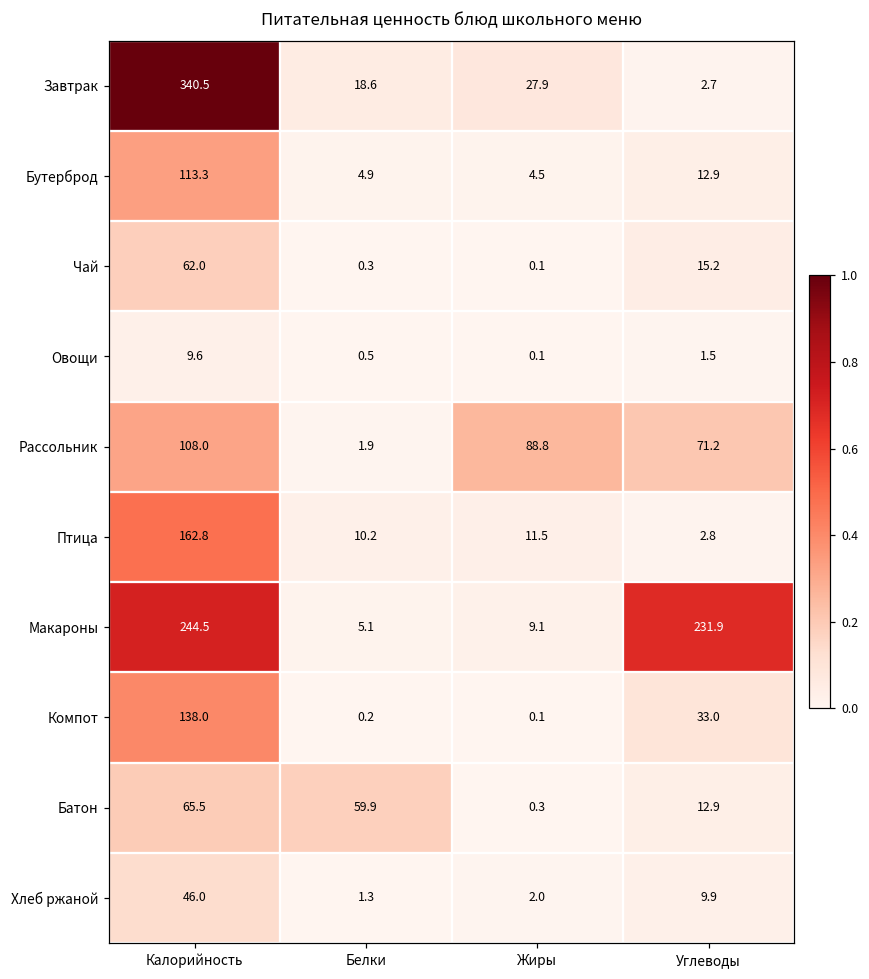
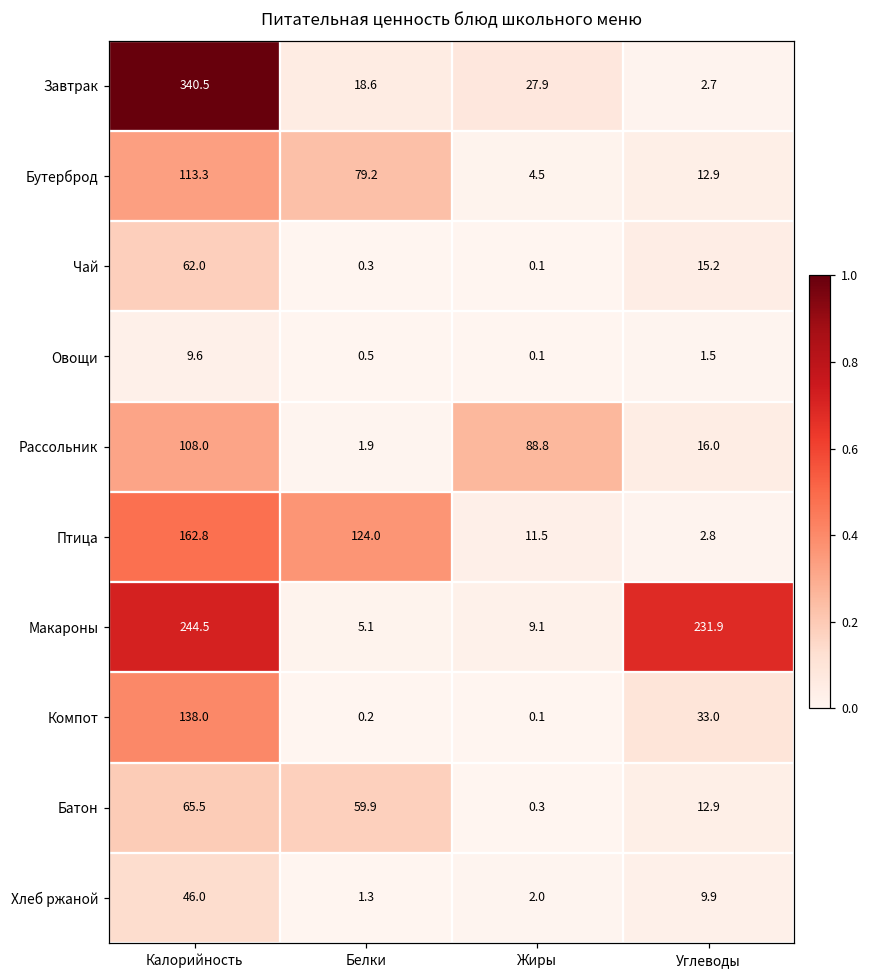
Бутерброд, Белки: 4.9 -> 79.2
Рассольник, Углеводы: 71.2 -> 16.0
Птица, Белки: 10.2 -> 124.0
